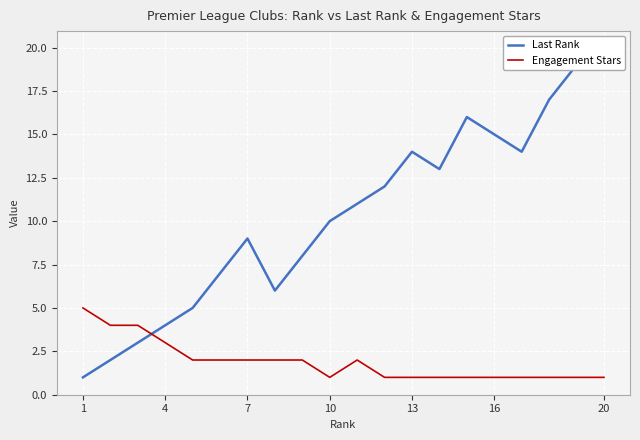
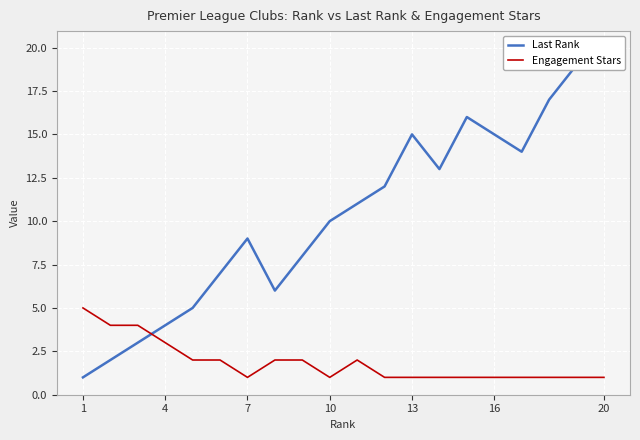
Engagement Stars, 7: 2 -> 1
Last Rank, 13: 14 -> 15
